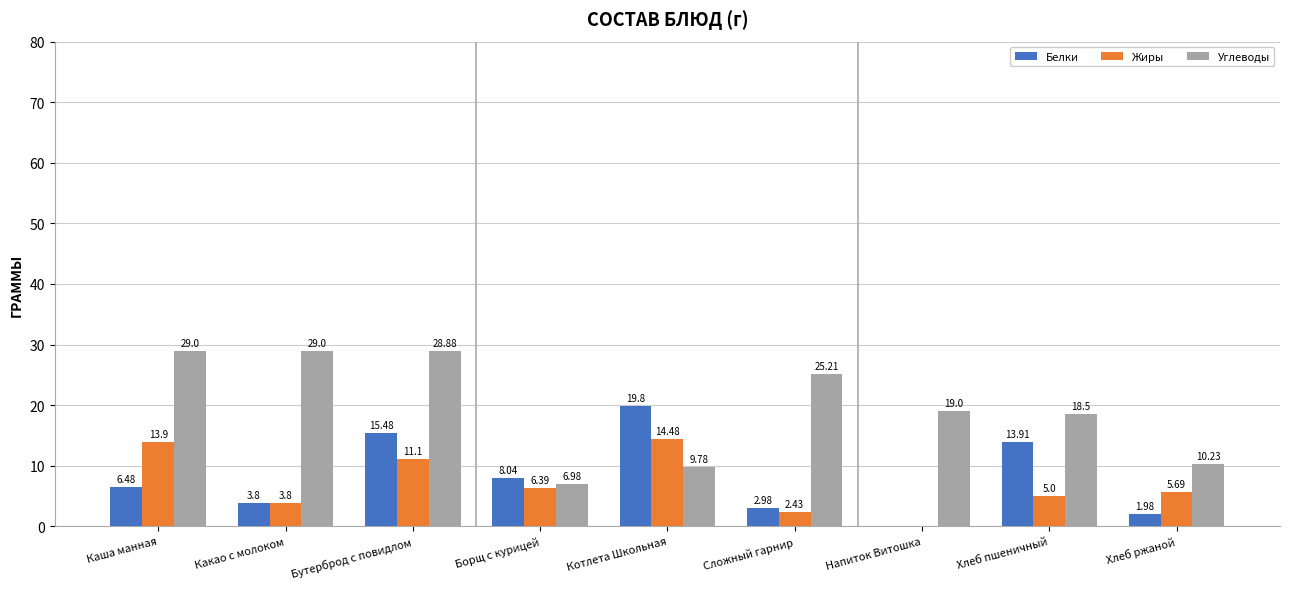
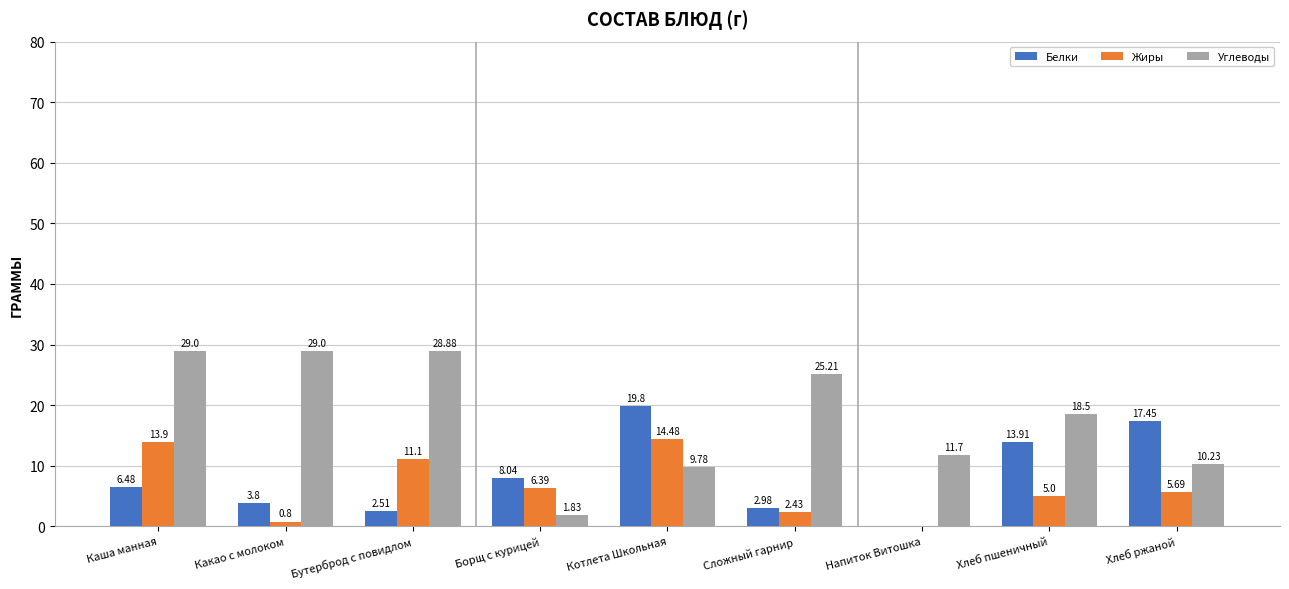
Жиры, Какао с молоком: 3.8 -> 0.8
Белки, Бутерброд с повидлом: 15.48 -> 2.51
Углеводы, Борщ с курицей: 6.98 -> 1.83
Углеводы, Напиток Витошка: 19.0 -> 11.7
Белки, Хлеб ржаной: 1.98 -> 17.45
